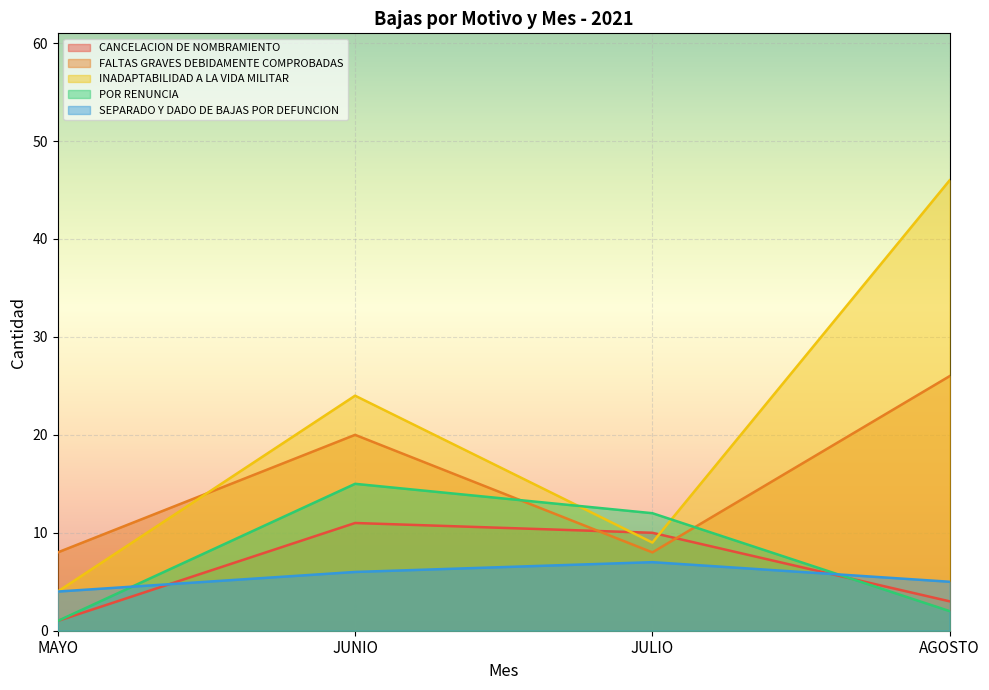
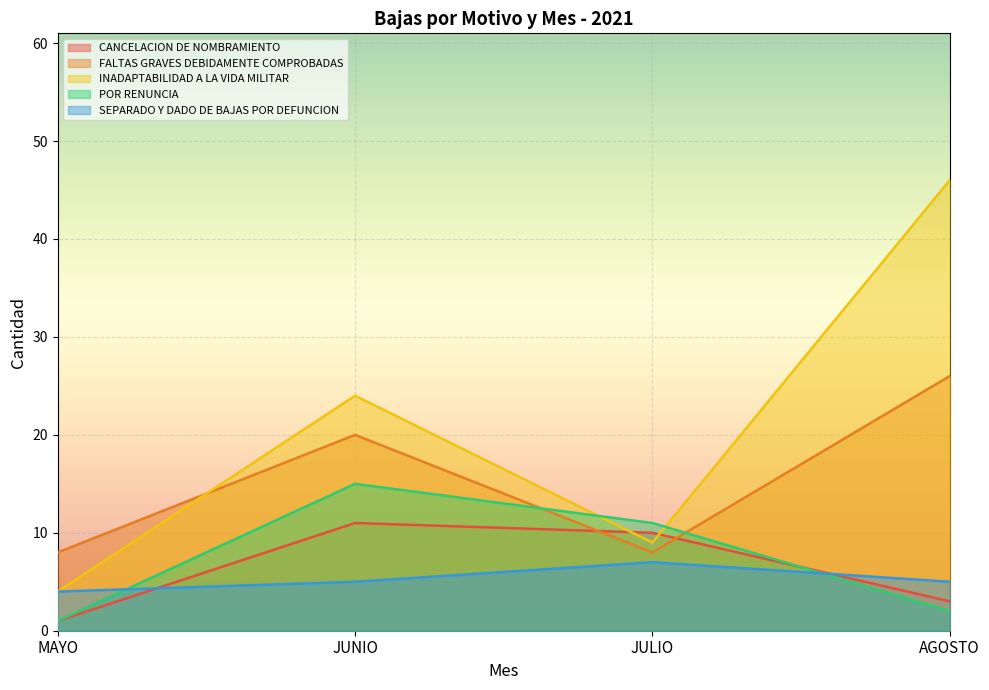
SEPARADO Y DADO DE BAJAS POR DEFUNCION, JUNIO: 6 -> 5
POR RENUNCIA, JULIO: 12 -> 11
